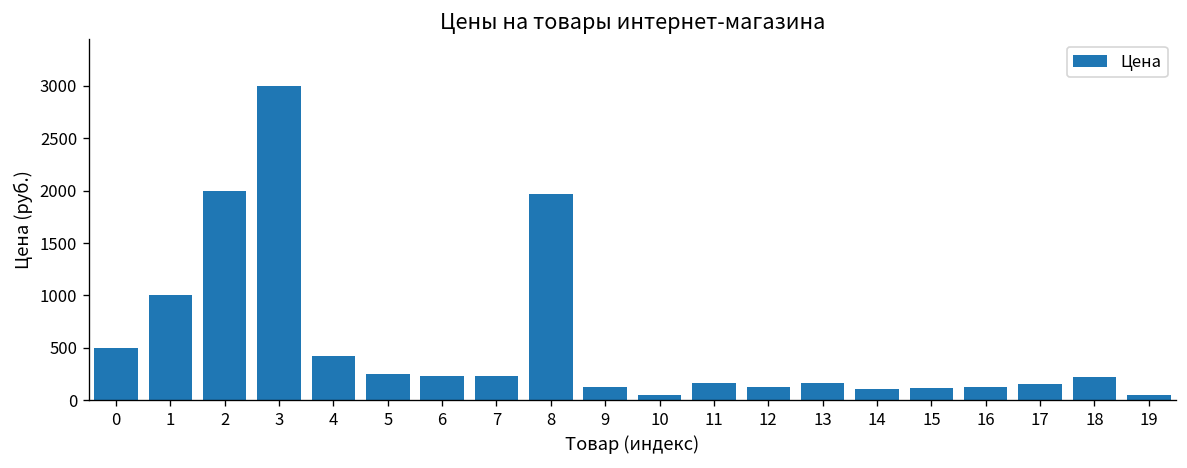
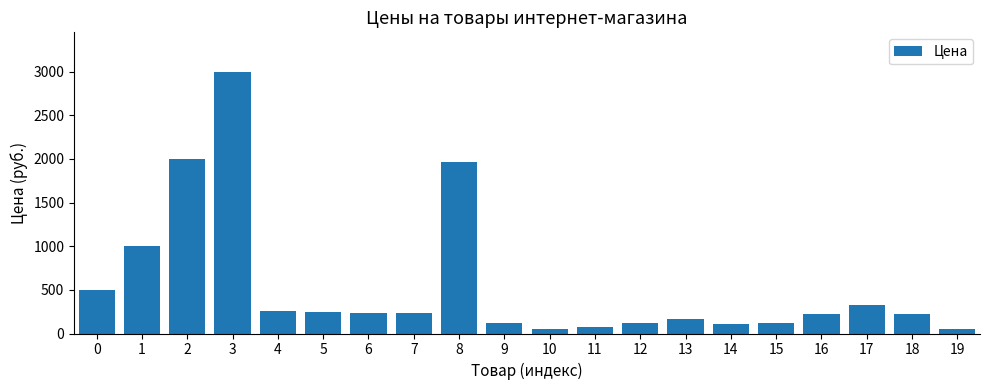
4: 400 -> 300
11: 200 -> 100
16: 100 -> 200
17: 200 -> 300
